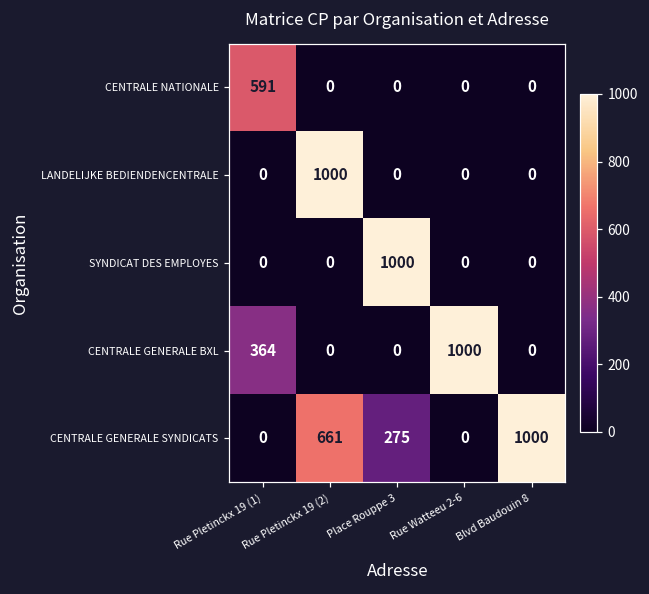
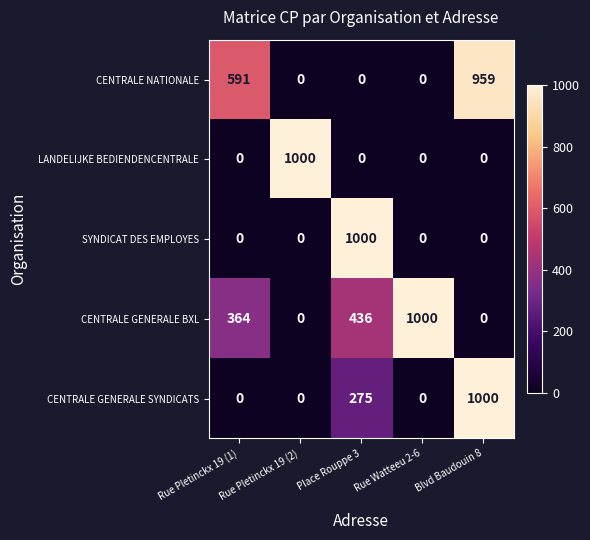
CENTRALE NATIONALE, Blvd Baudouin 8: 0 -> 959
CENTRALE GENERALE BXL, Place Rouppe 3: 0 -> 436
CENTRALE GENERALE SYNDICATS, Rue Pletinckx 19 (2): 661 -> 0
